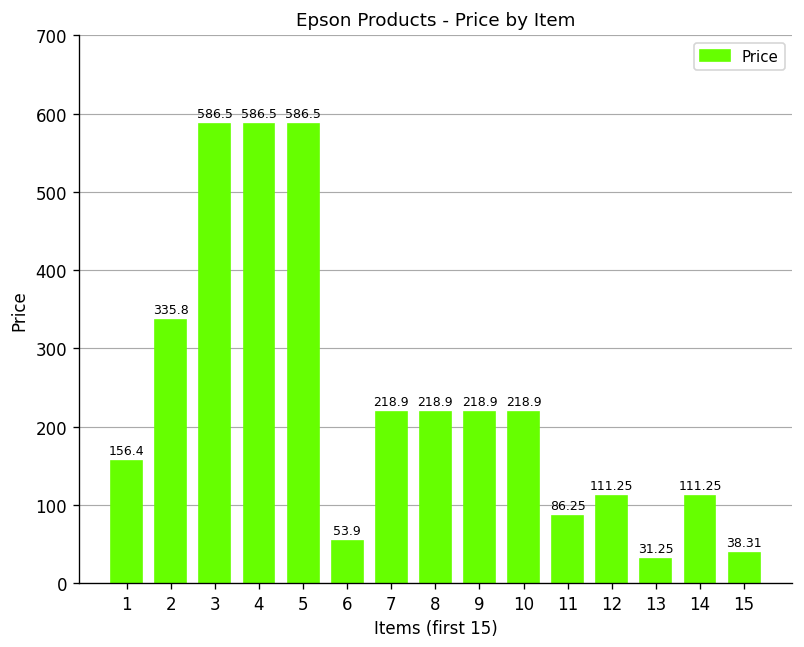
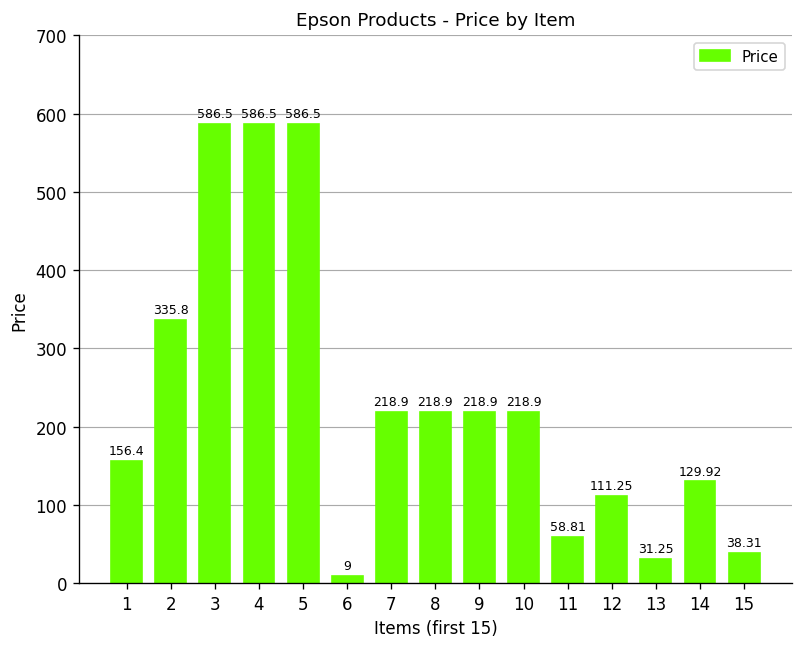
6: 53.9 -> 9
11: 86.25 -> 58.81
14: 111.25 -> 129.92
